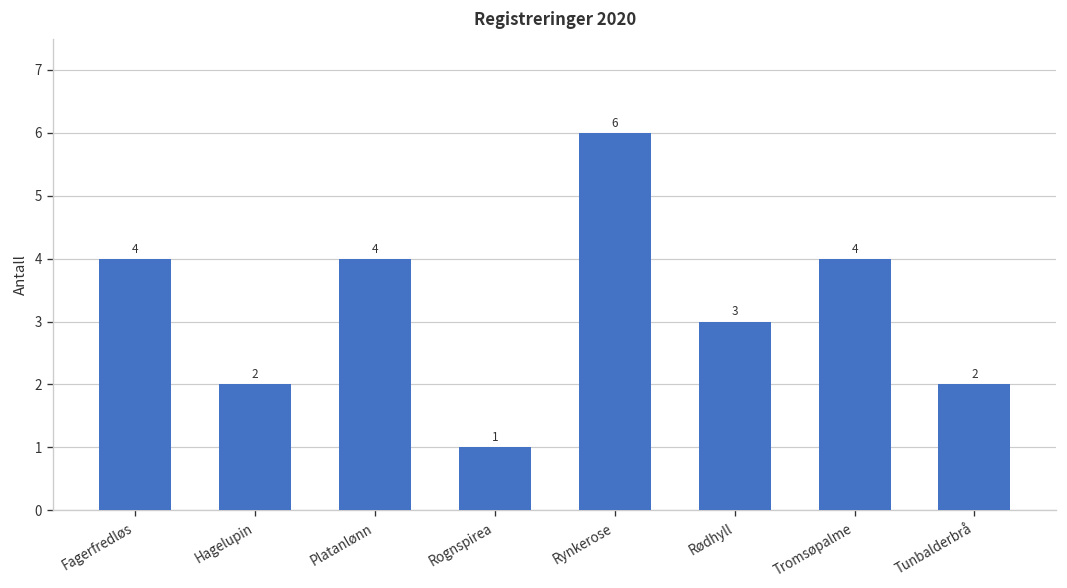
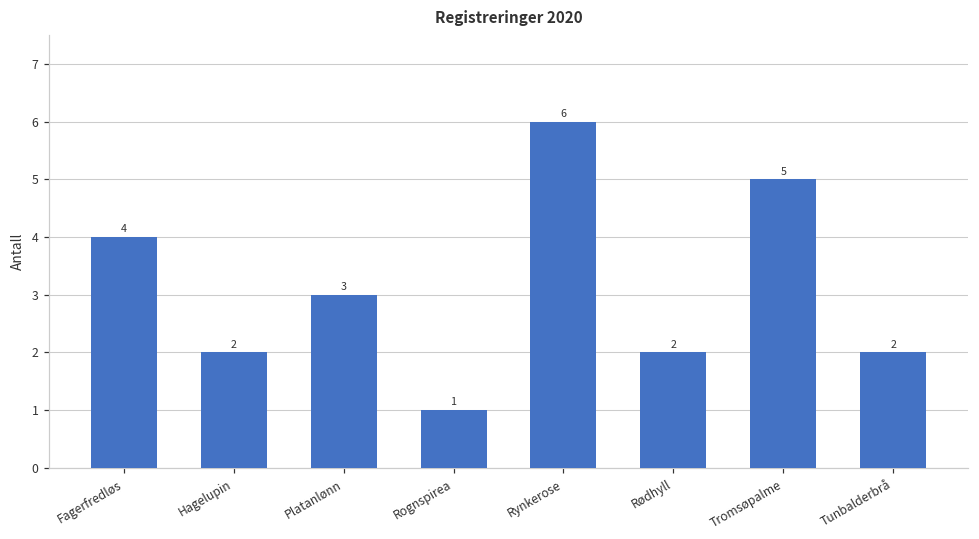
Platanlønn: 4 -> 3
Rødhyll: 3 -> 2
Tromsøpalme: 4 -> 5
